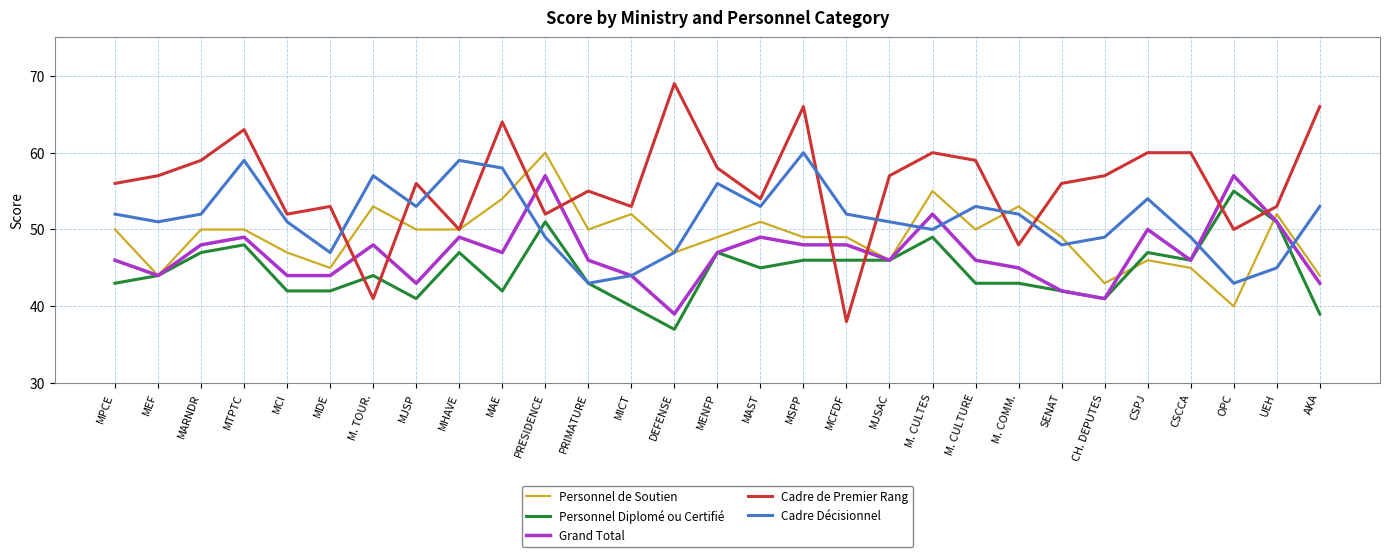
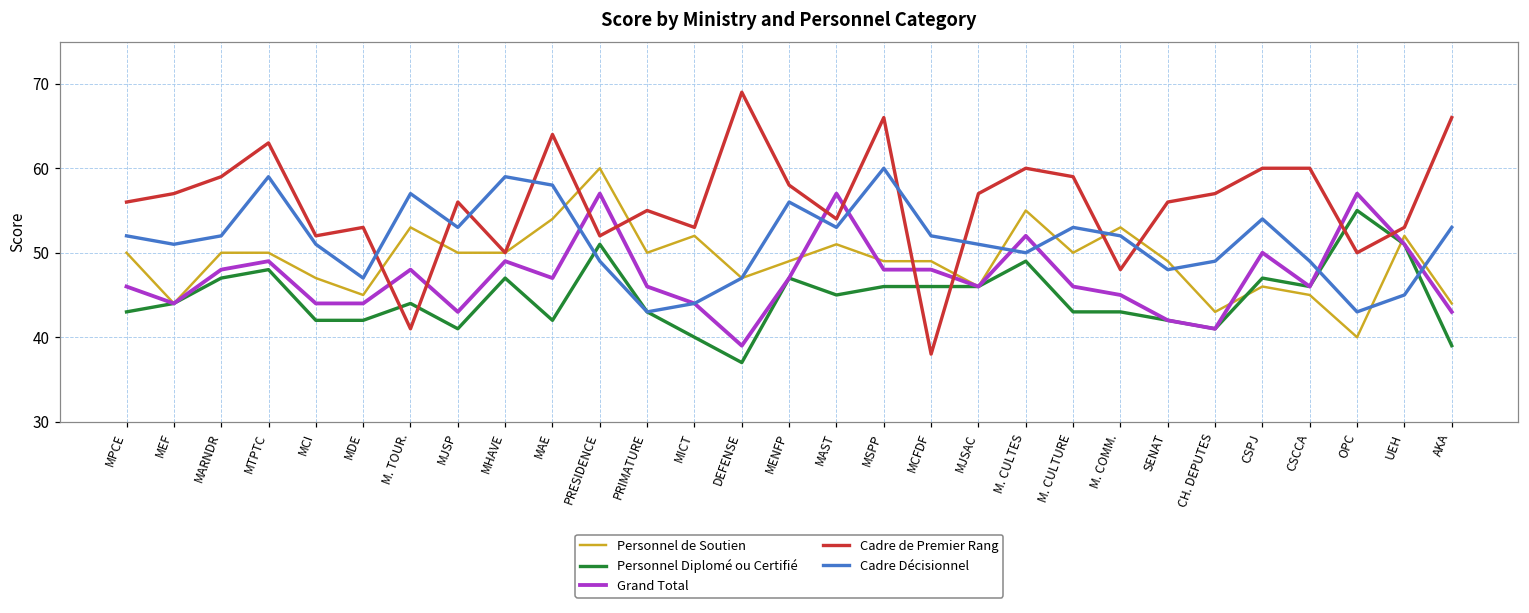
Grand Total, MAST: 49 -> 57
